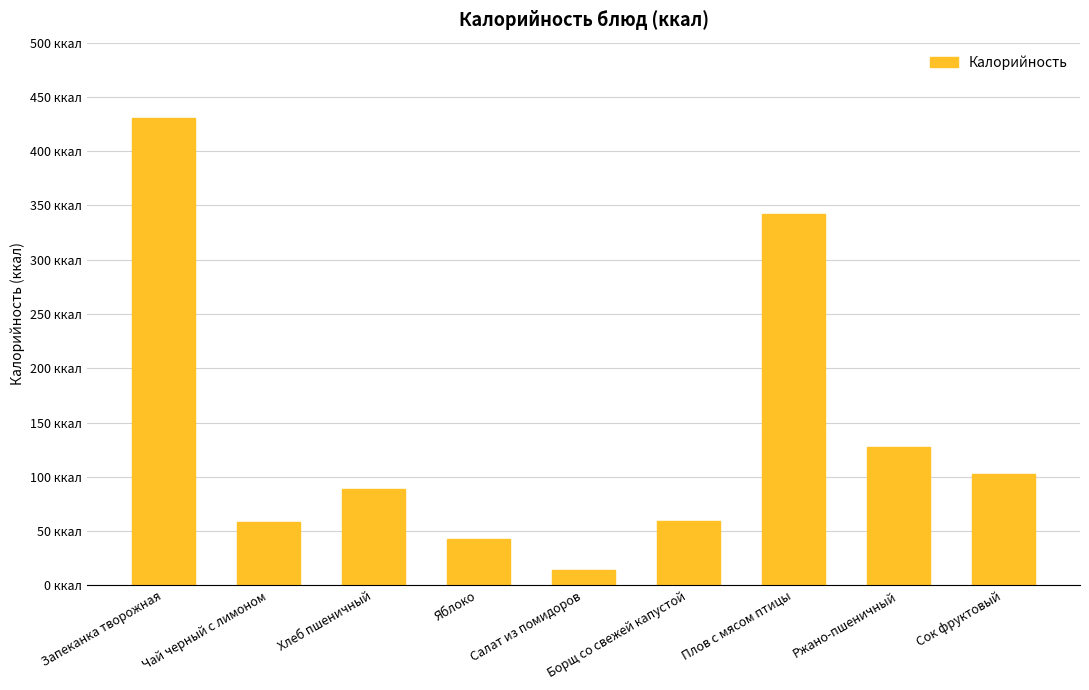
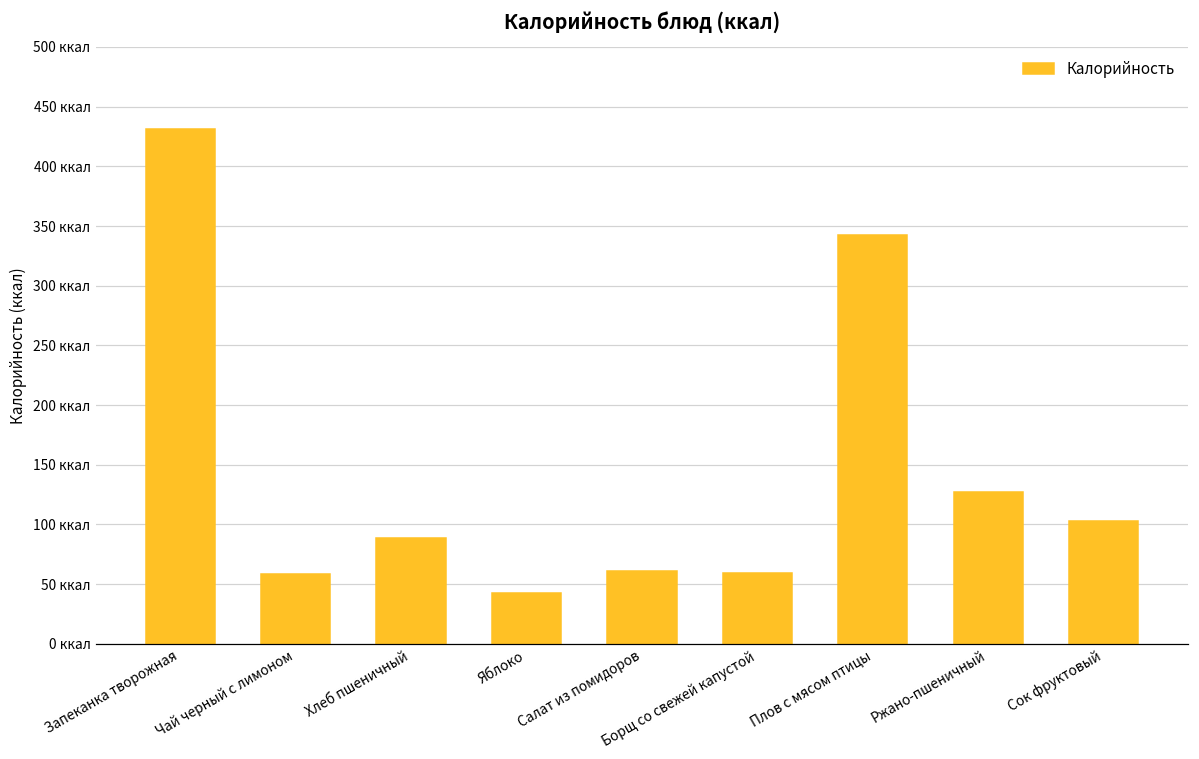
Салат из помидоров: 14 ккал -> 61 ккал
